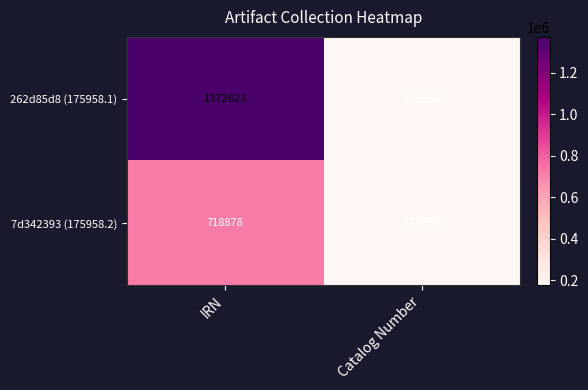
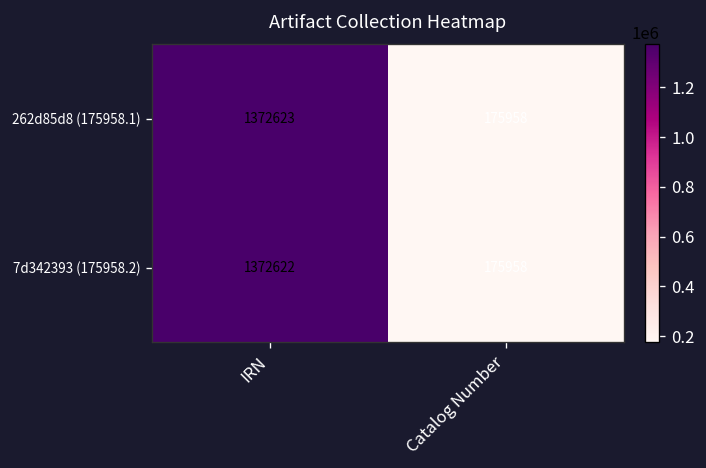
7d342393 (175958.2), IRN: 718878 -> 1372622
